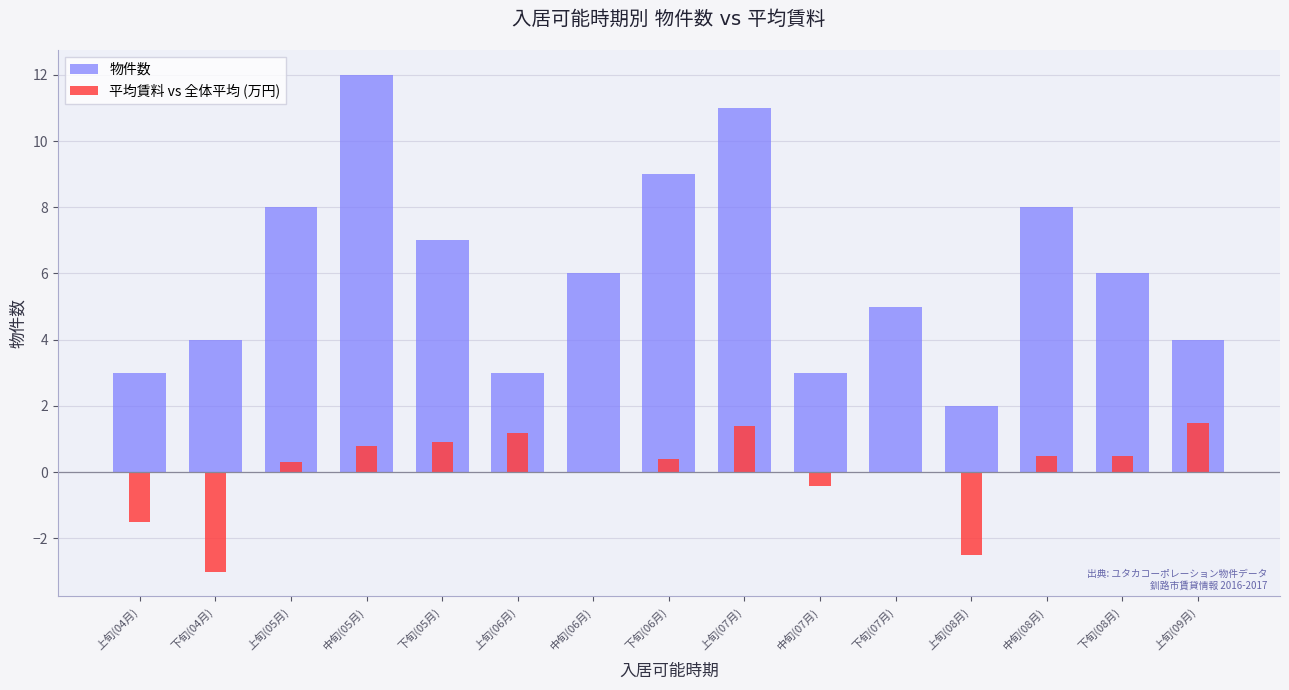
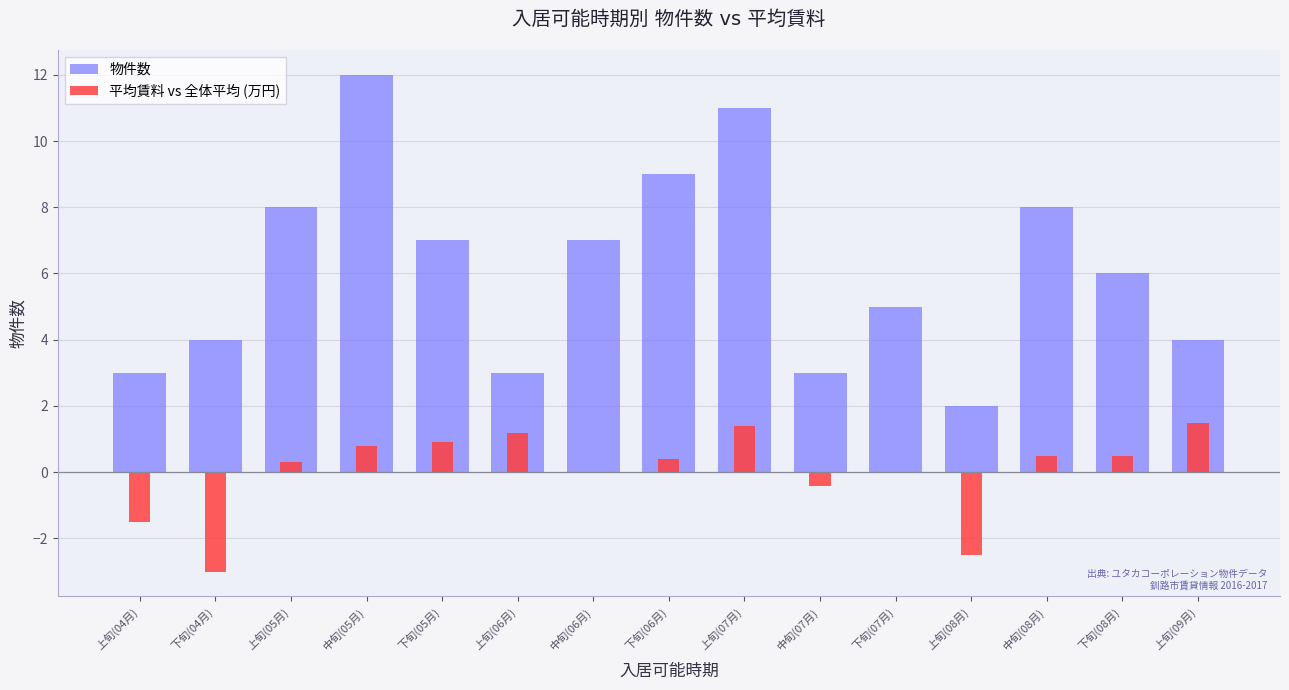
物件数, 中旬(06月): 6 -> 7
